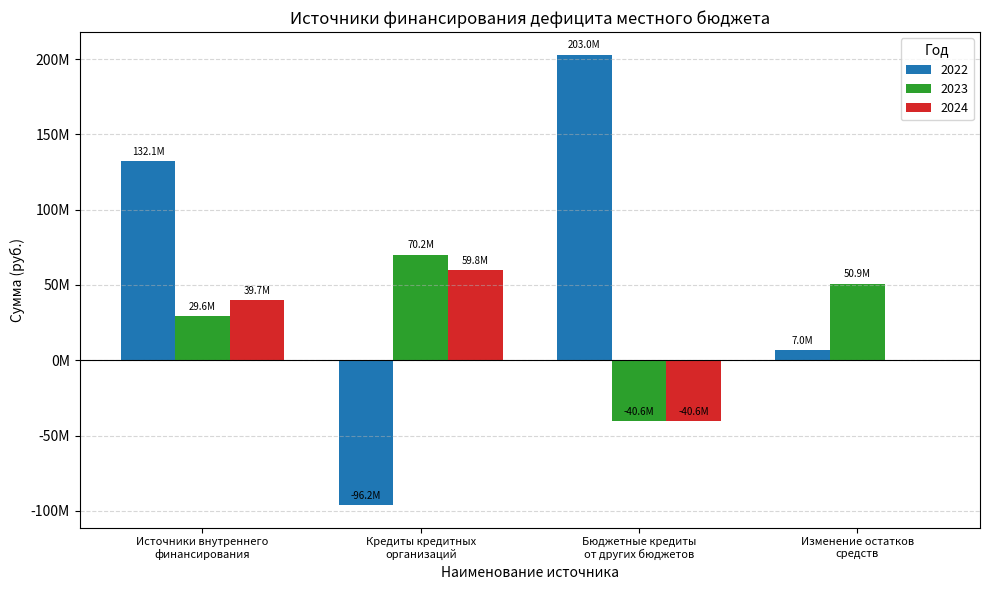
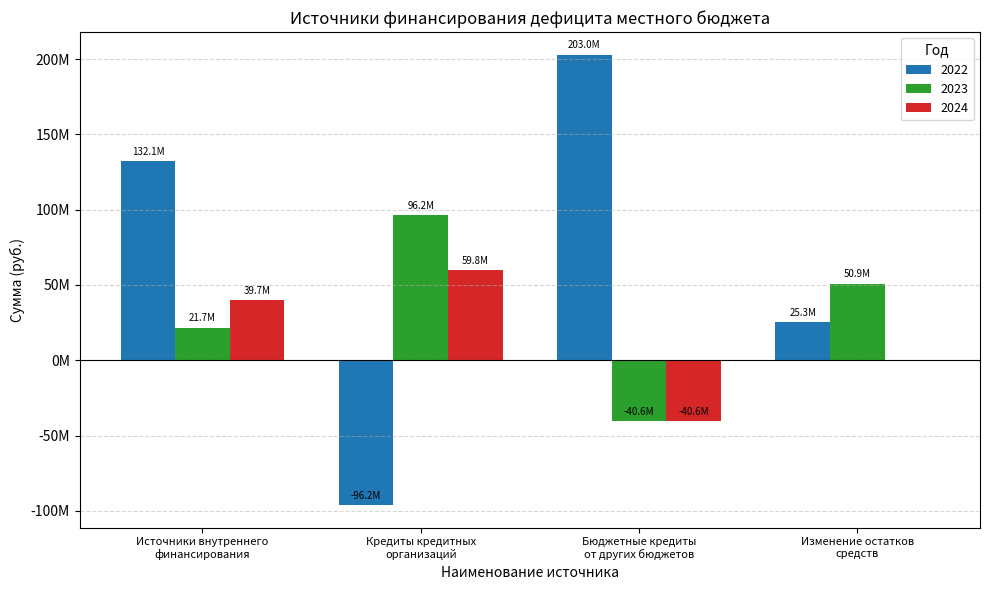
2023, Источники внутреннего финансирования: 29.6M -> 21.7M
2023, Кредиты кредитных организаций: 70.2M -> 96.2M
2022, Изменение остатков средств: 7.0M -> 25.3M
